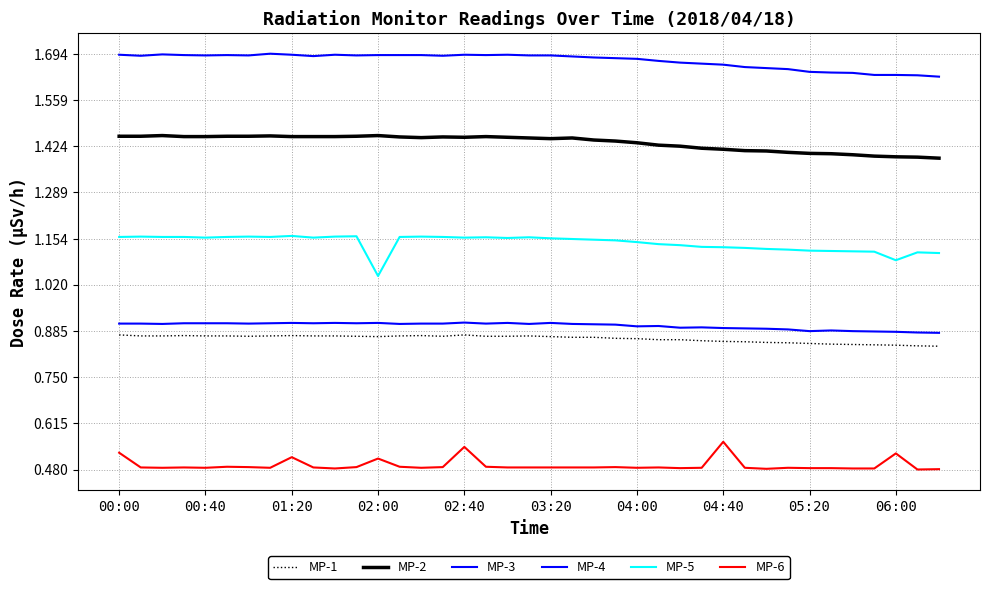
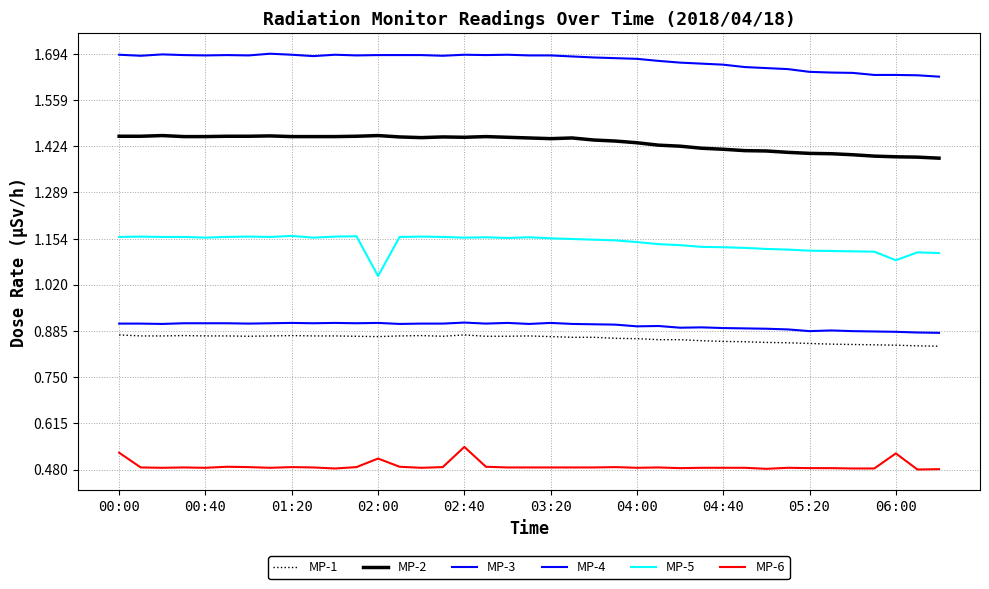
MP-6, 01:20: 0.52 -> 0.49
MP-6, 04:40: 0.56 -> 0.49
